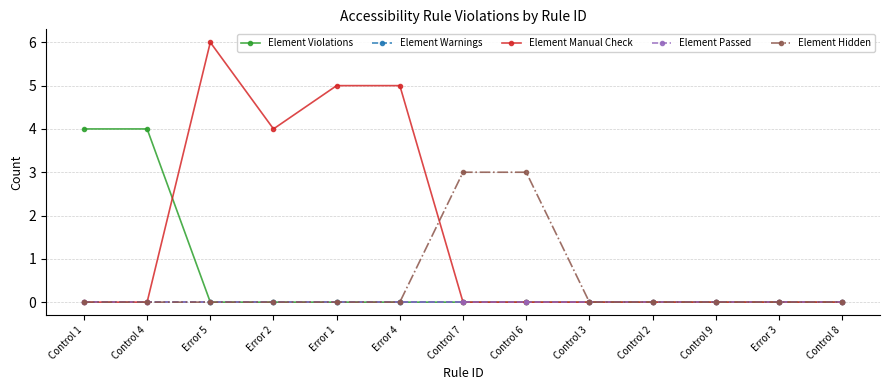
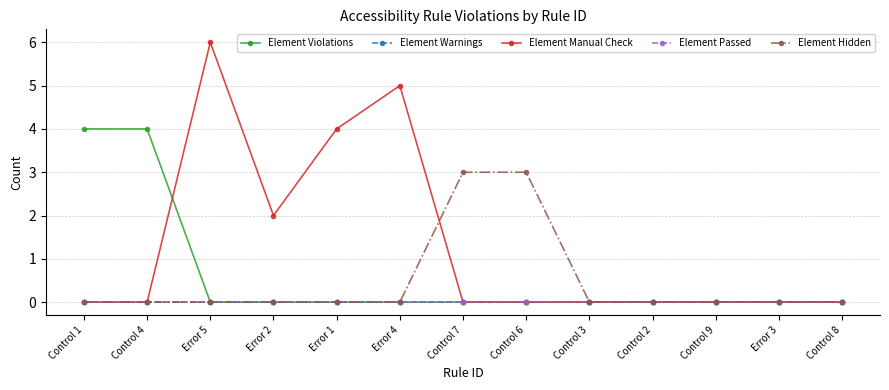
Element Manual Check, Error 2: 4 -> 2
Element Manual Check, Error 1: 5 -> 4
